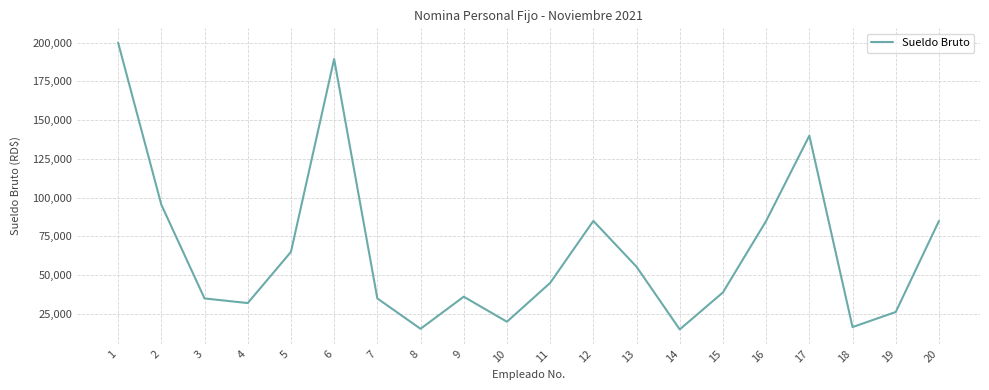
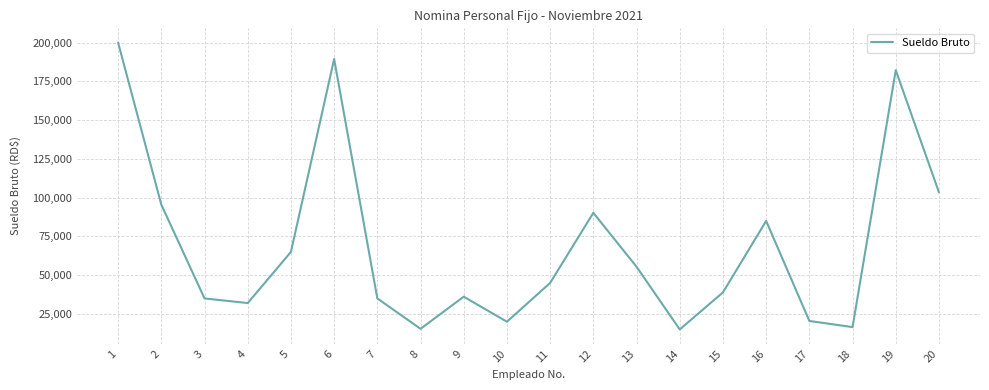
12: 85,000 -> 90,000
17: 140,000 -> 20,000
19: 26,000 -> 182,000
20: 85,000 -> 103,000
